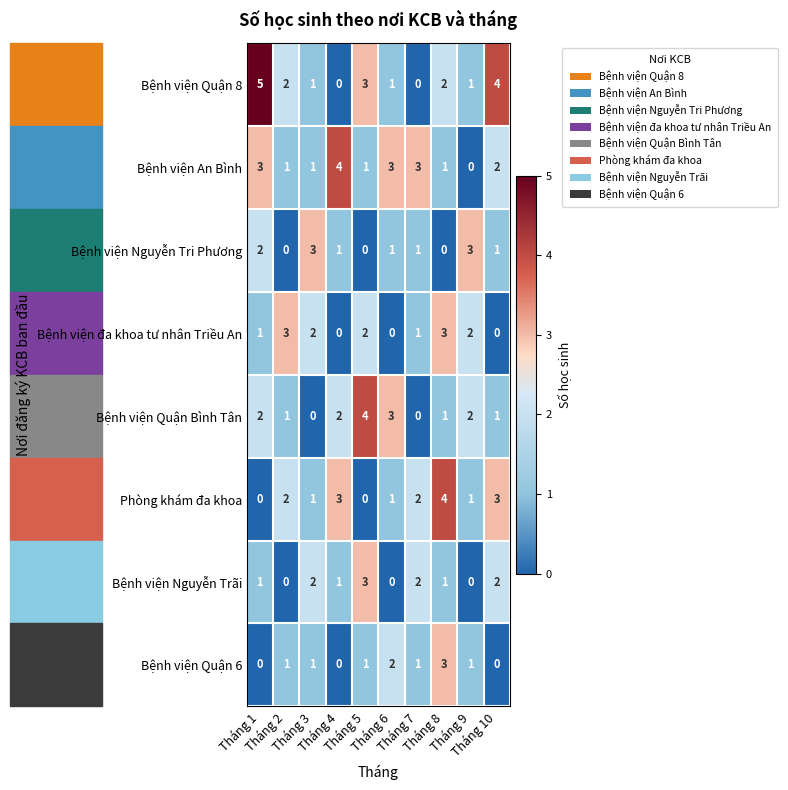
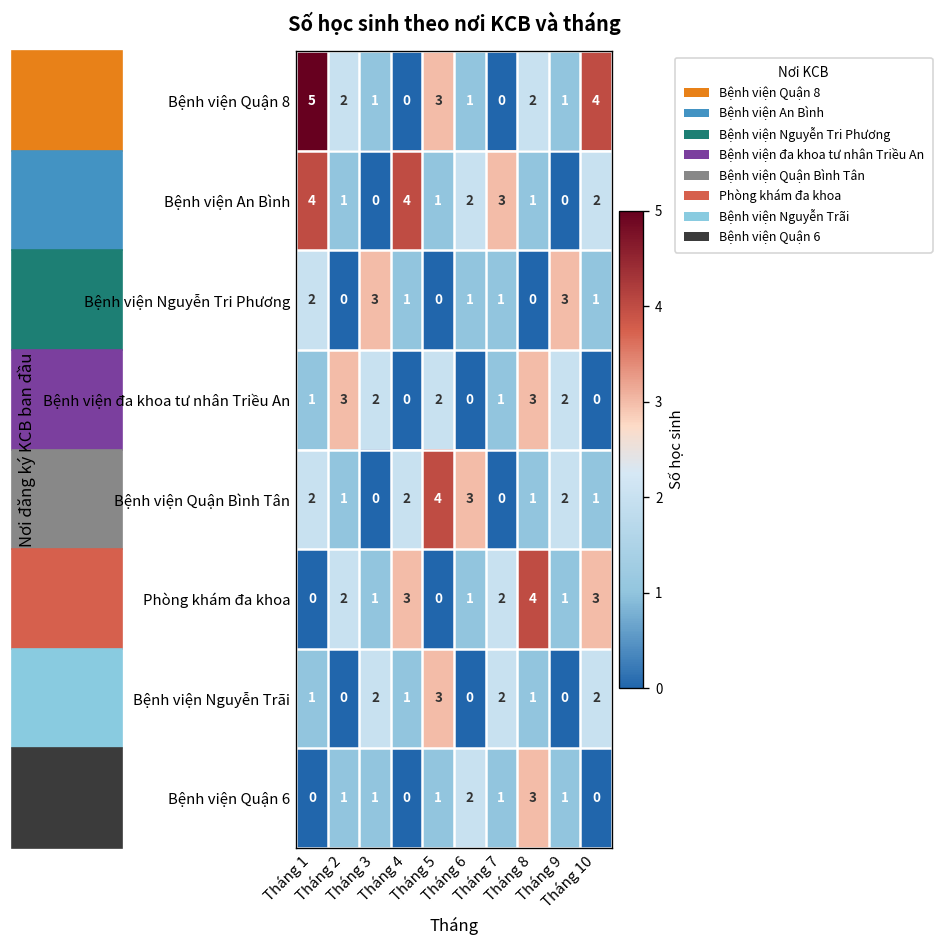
Bệnh viện An Bình, Tháng 1: 3 -> 4
Bệnh viện An Bình, Tháng 3: 1 -> 0
Bệnh viện An Bình, Tháng 6: 3 -> 2
